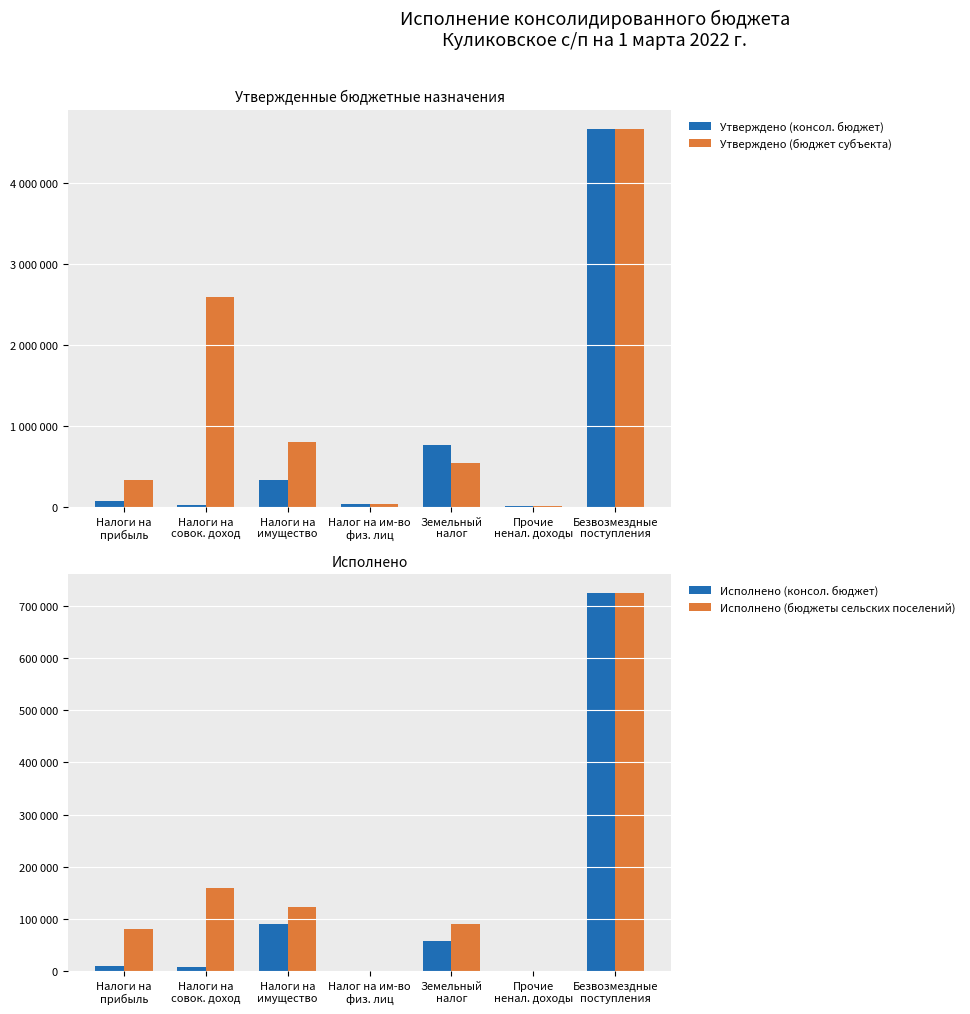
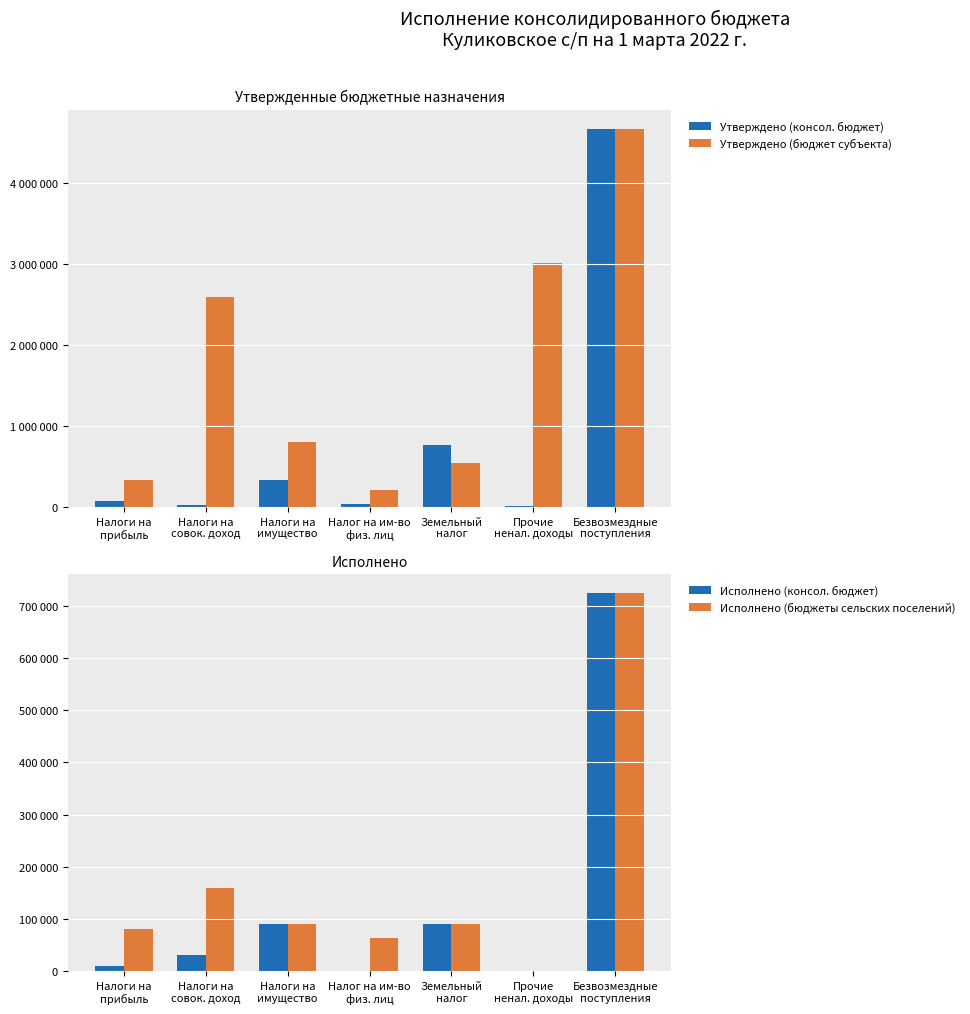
Утвержденные бюджетные назначения, Утверждено (бюджет субъекта), Налог на им-во физ. лиц: 0 -> 200000
Утвержденные бюджетные назначения, Утверждено (бюджет субъекта), Прочие ненал. доходы: 0 -> 3000000
Исполнено, Исполнено (консол. бюджет), Налоги на совок. доход: 10000 -> 30000
Исполнено, Исполнено (бюджеты сельских поселений), Налоги на имущество: 120000 -> 90000
Исполнено, Исполнено (бюджеты сельских поселений), Налог на им-во физ. лиц: 0 -> 60000
Исполнено, Исполнено (консол. бюджет), Земельный налог: 60000 -> 90000
